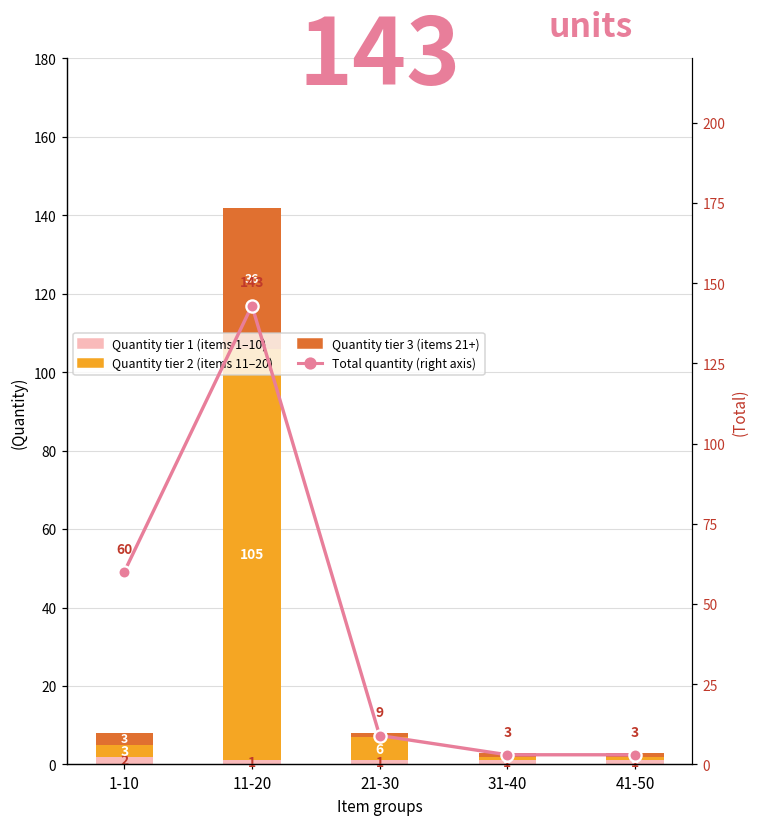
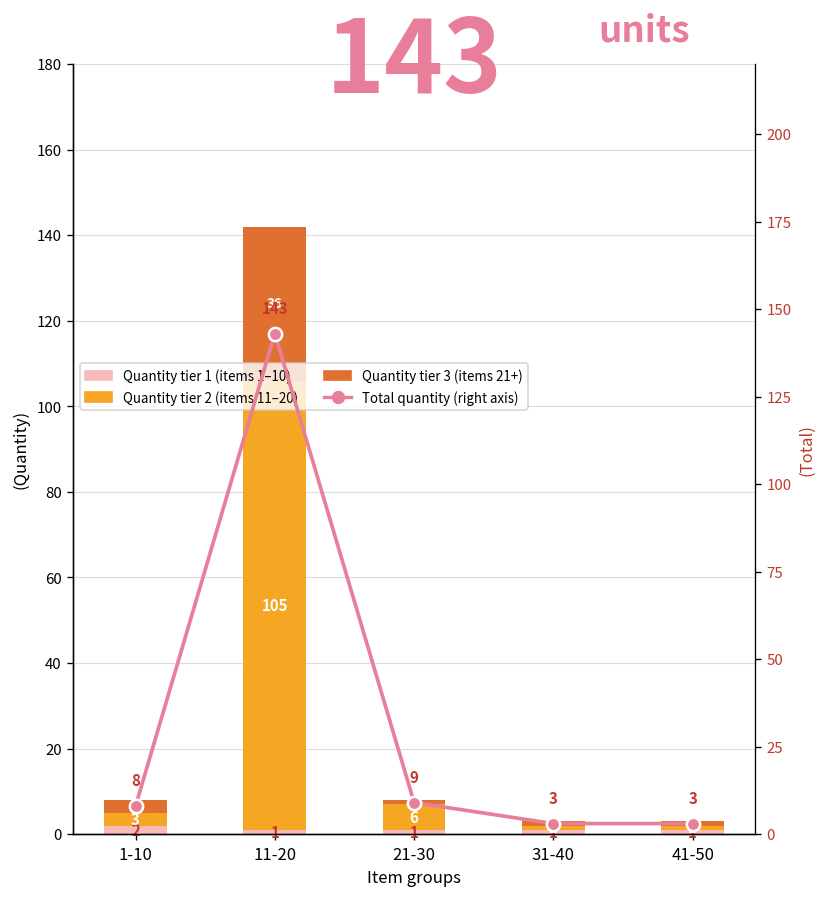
Total quantity (right axis), 1-10: 60 -> 8
